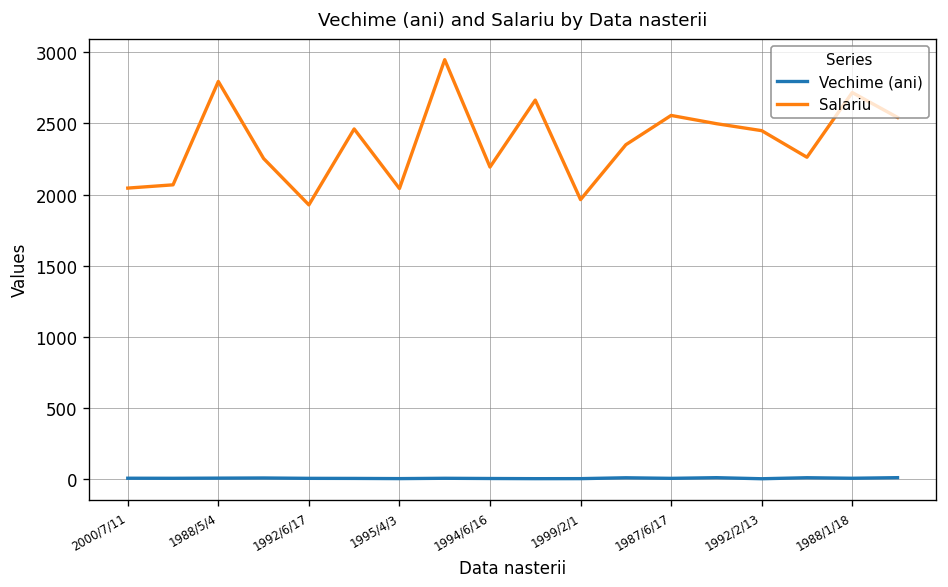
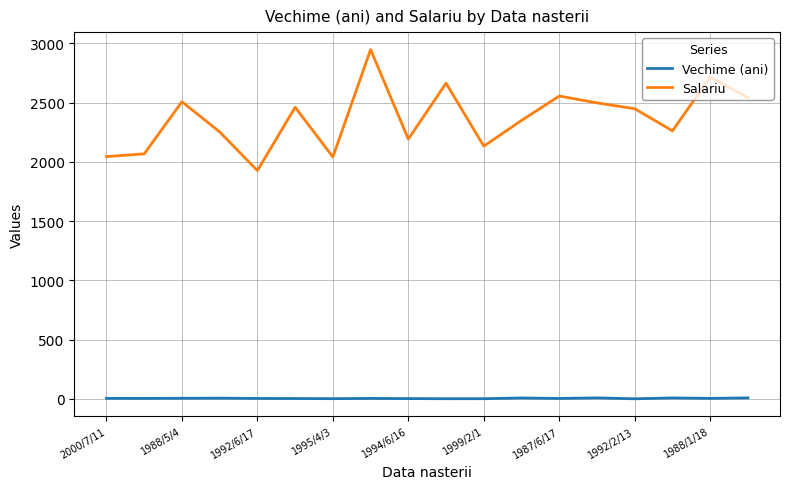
Salariu, 1988/5/4: 2800 -> 2510
Salariu, 1999/2/1: 1960 -> 2130
